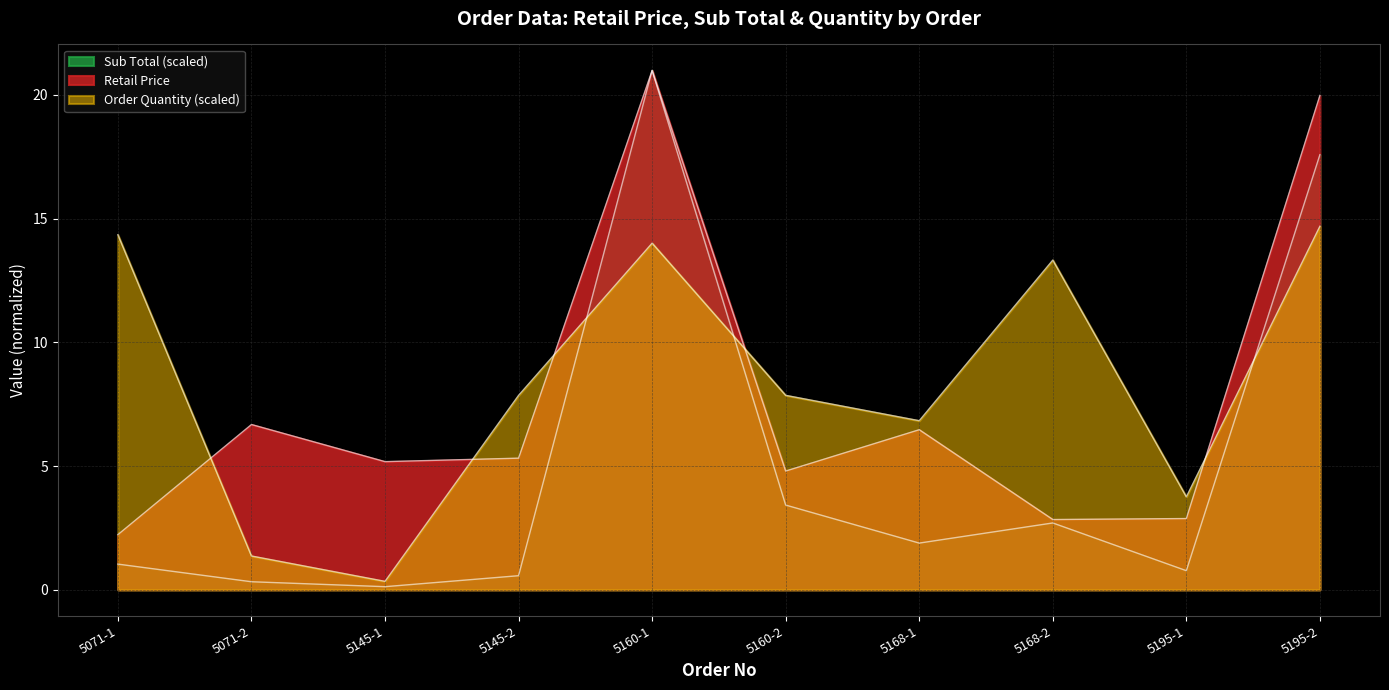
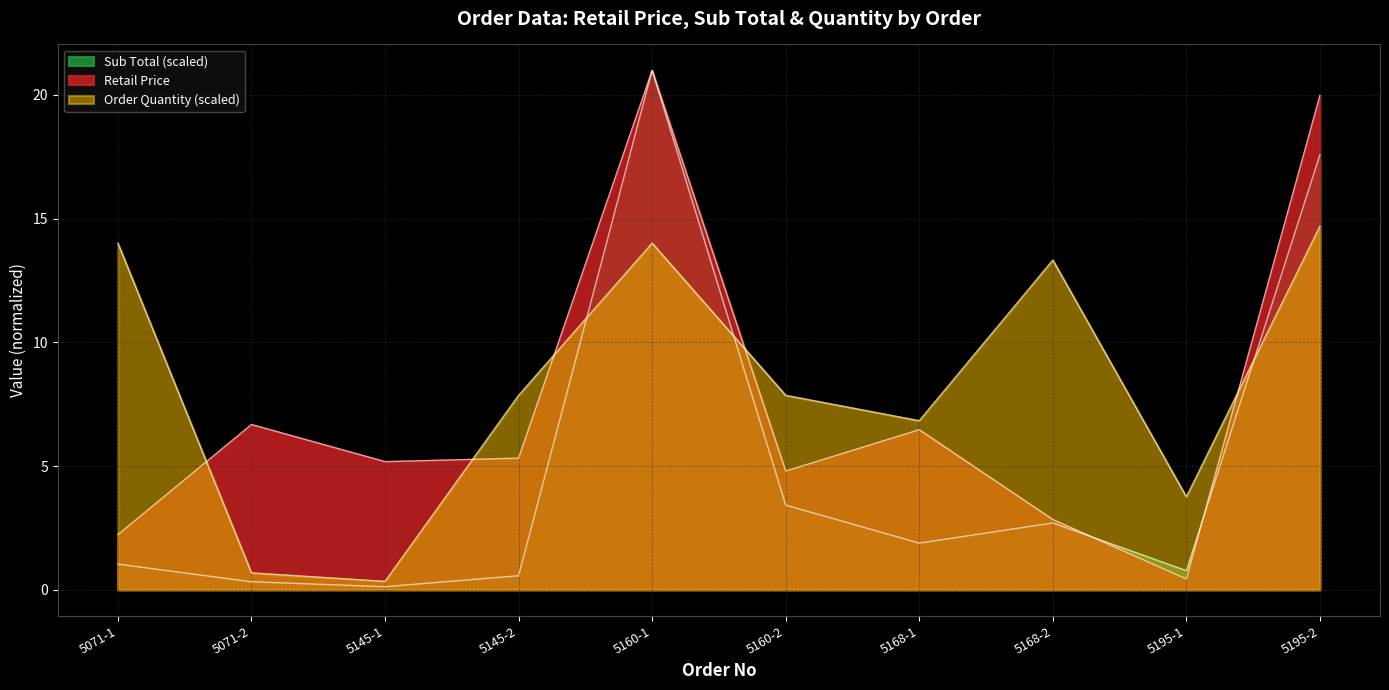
Order Quantity (scaled), 5071-1: 14.4 -> 14.0
Order Quantity (scaled), 5071-2: 1.4 -> 0.7
Retail Price, 5195-1: 2.9 -> 0.4
